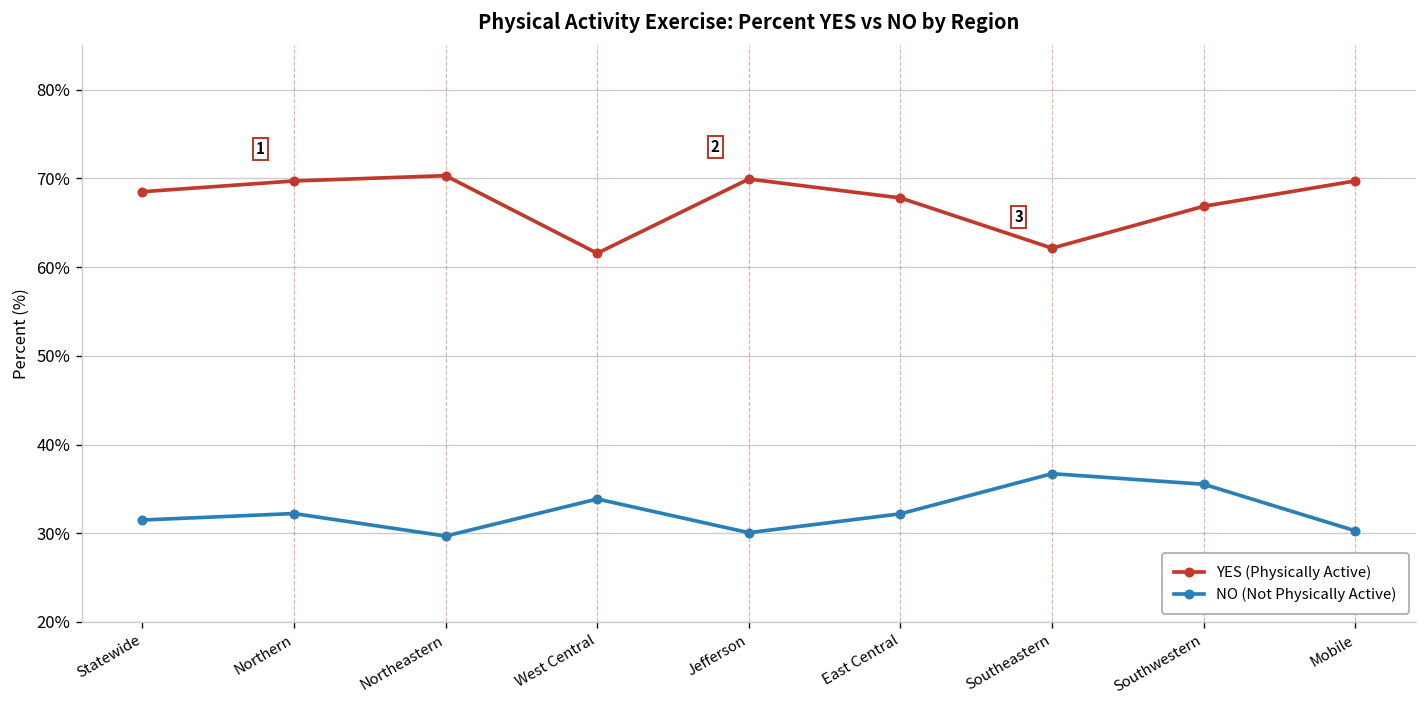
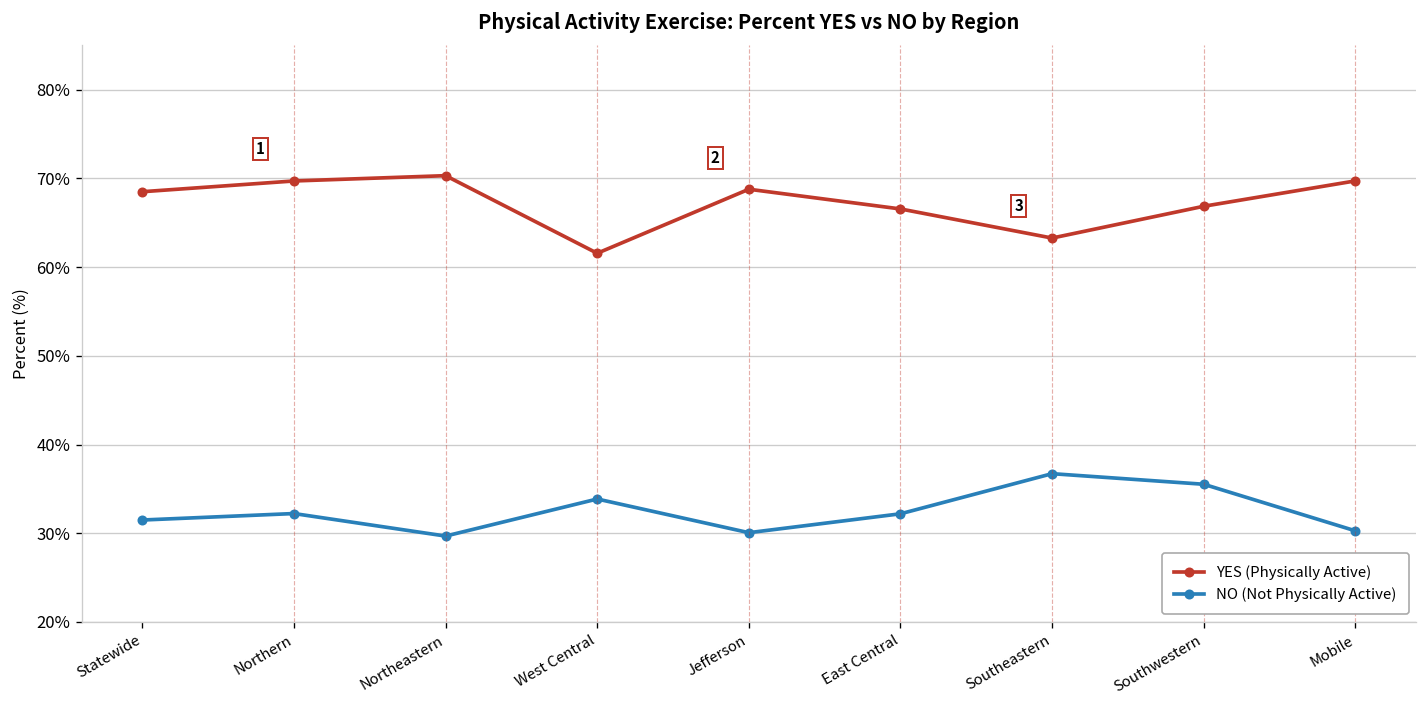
YES (Physically Active), Jefferson: 70% -> 69%
YES (Physically Active), East Central: 68% -> 67%
YES (Physically Active), Southeastern: 62% -> 63%
